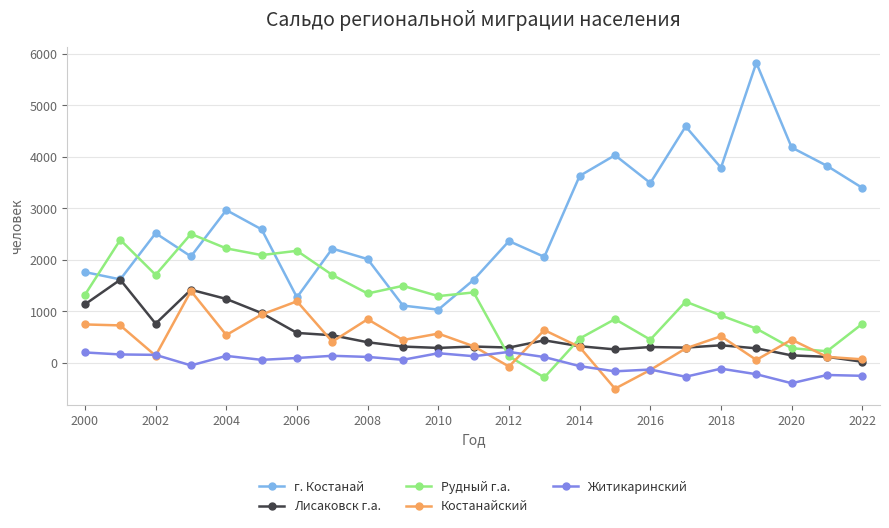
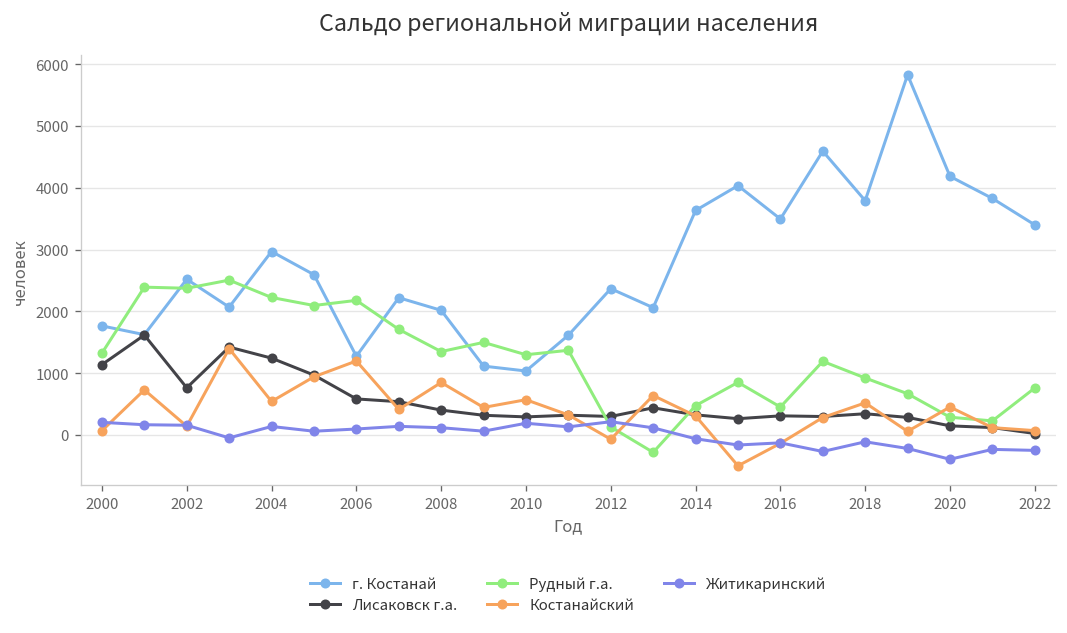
Костанайский, 2000: 700 -> 100
Рудный г.а., 2002: 1700 -> 2400
